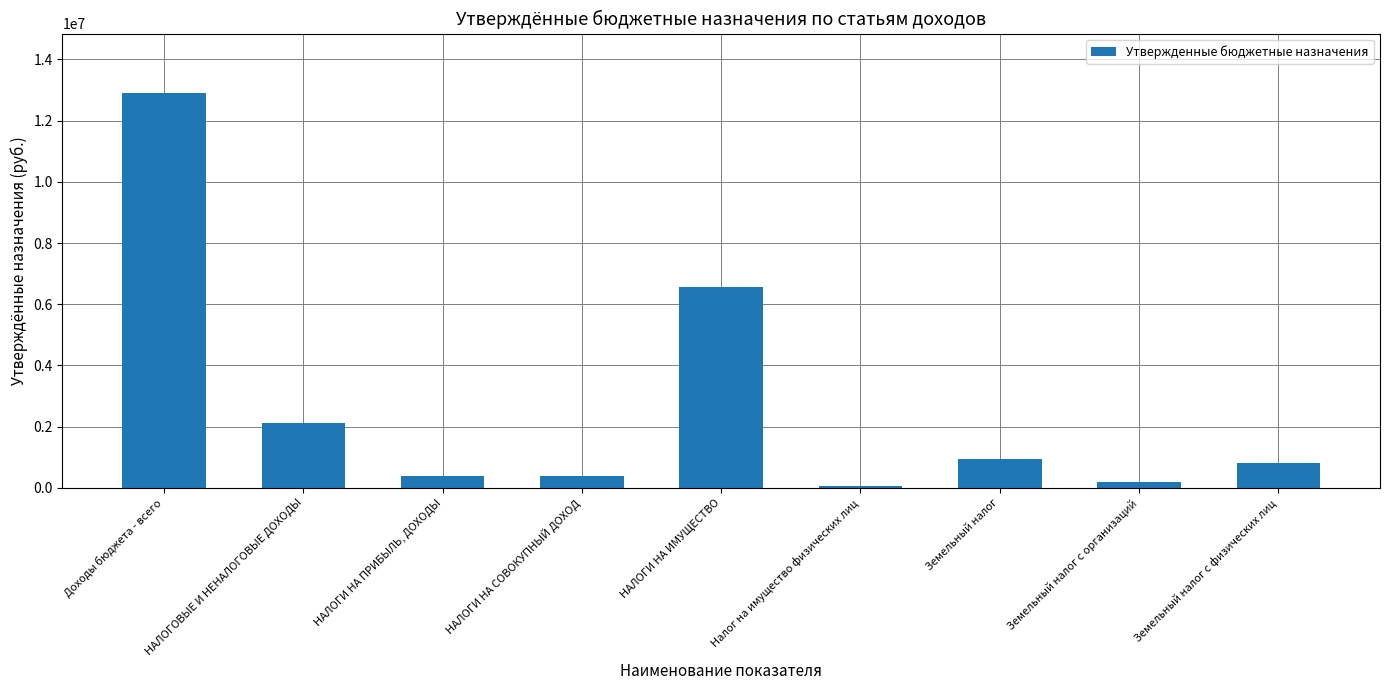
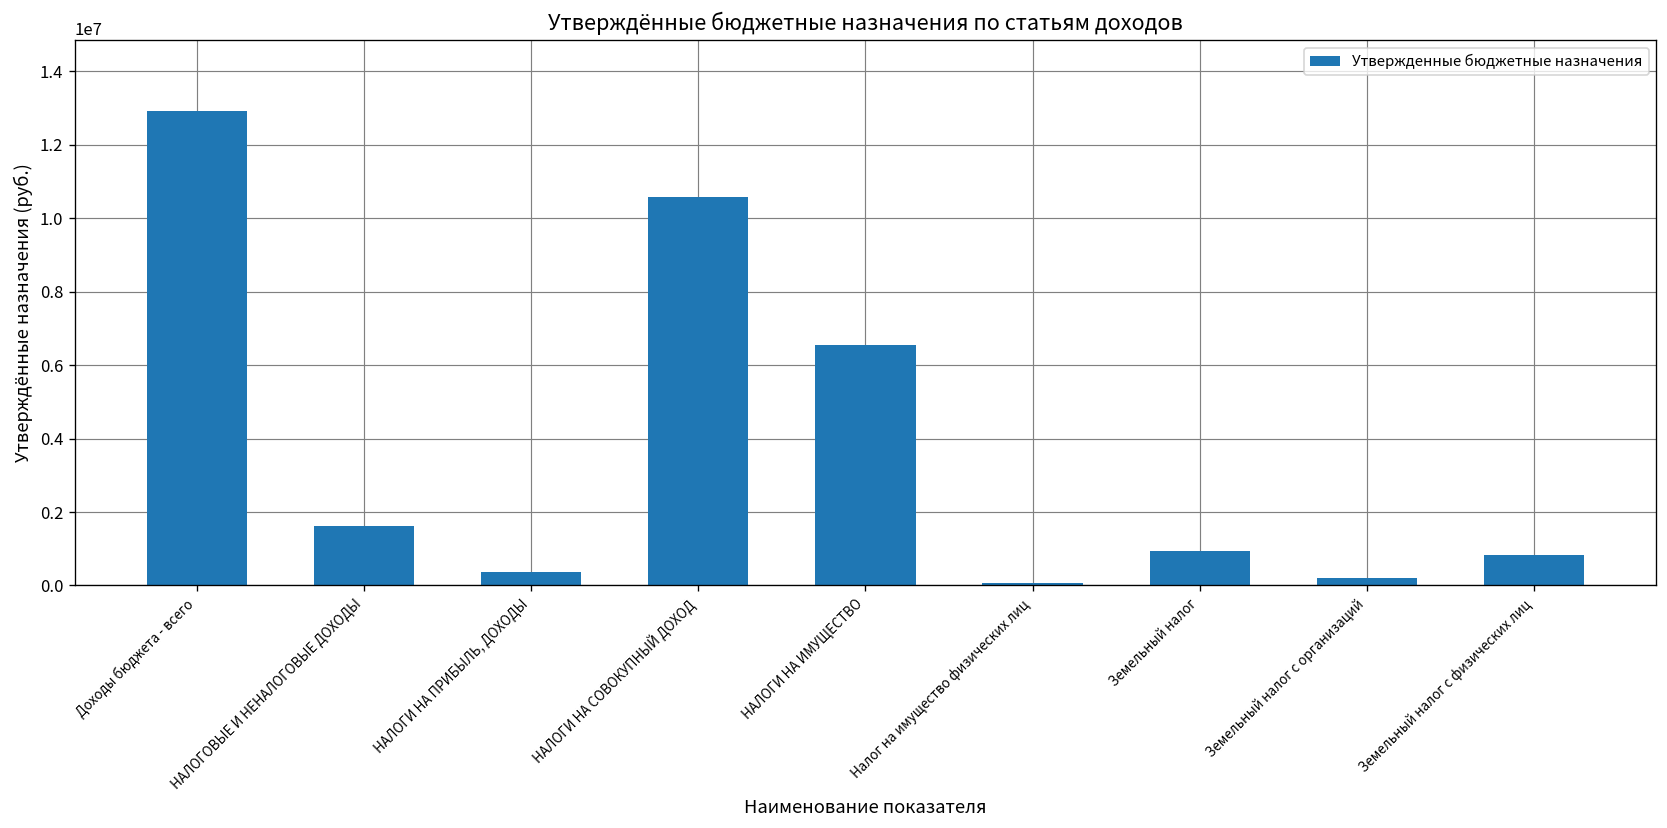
НАЛОГОВЫЕ И НЕНАЛОГОВЫЕ ДОХОДЫ: 2100000 -> 1600000
НАЛОГИ НА СОВОКУПНЫЙ ДОХОД: 400000 -> 10600000
